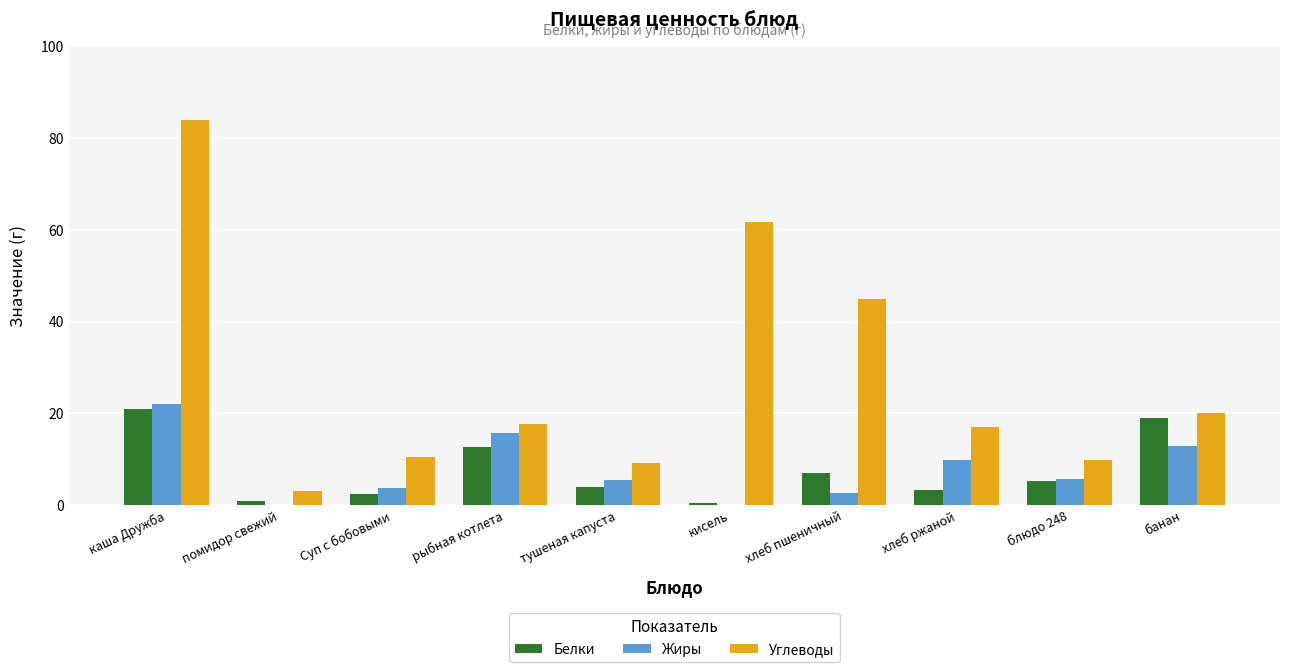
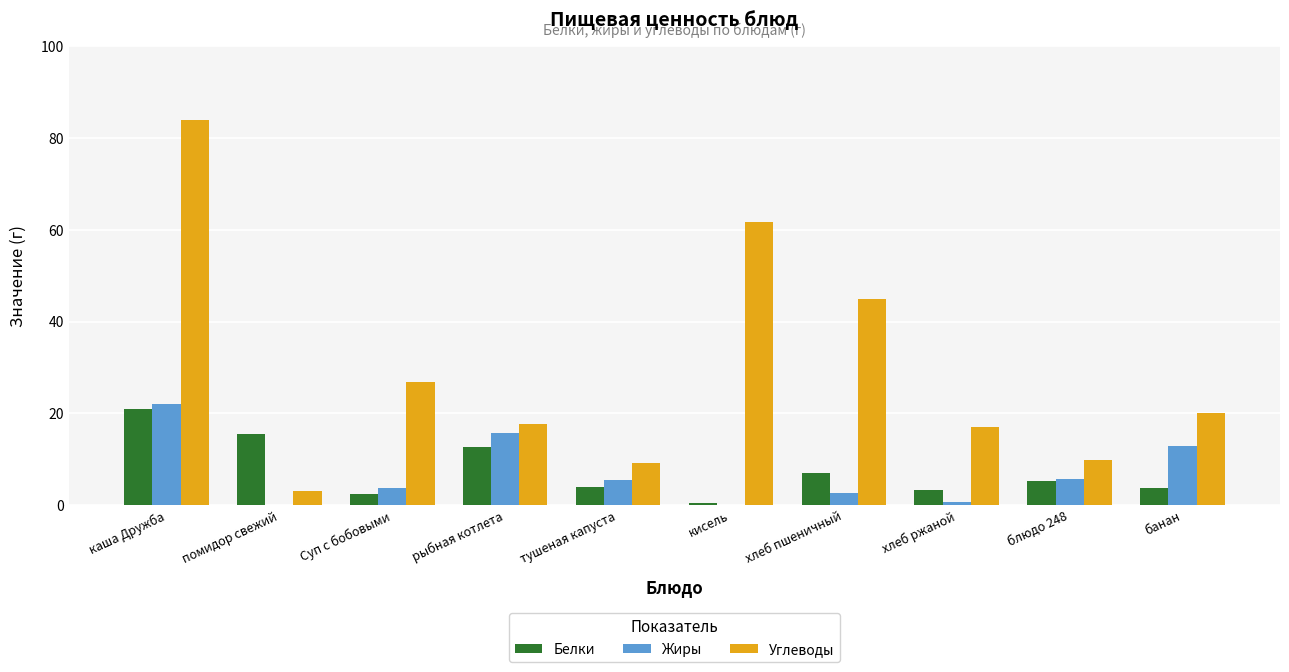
Белки, помидор свежий: 1 -> 16
Углеводы, Суп с бобовыми: 11 -> 27
Жиры, хлеб ржаной: 10 -> 1
Белки, банан: 19 -> 4
